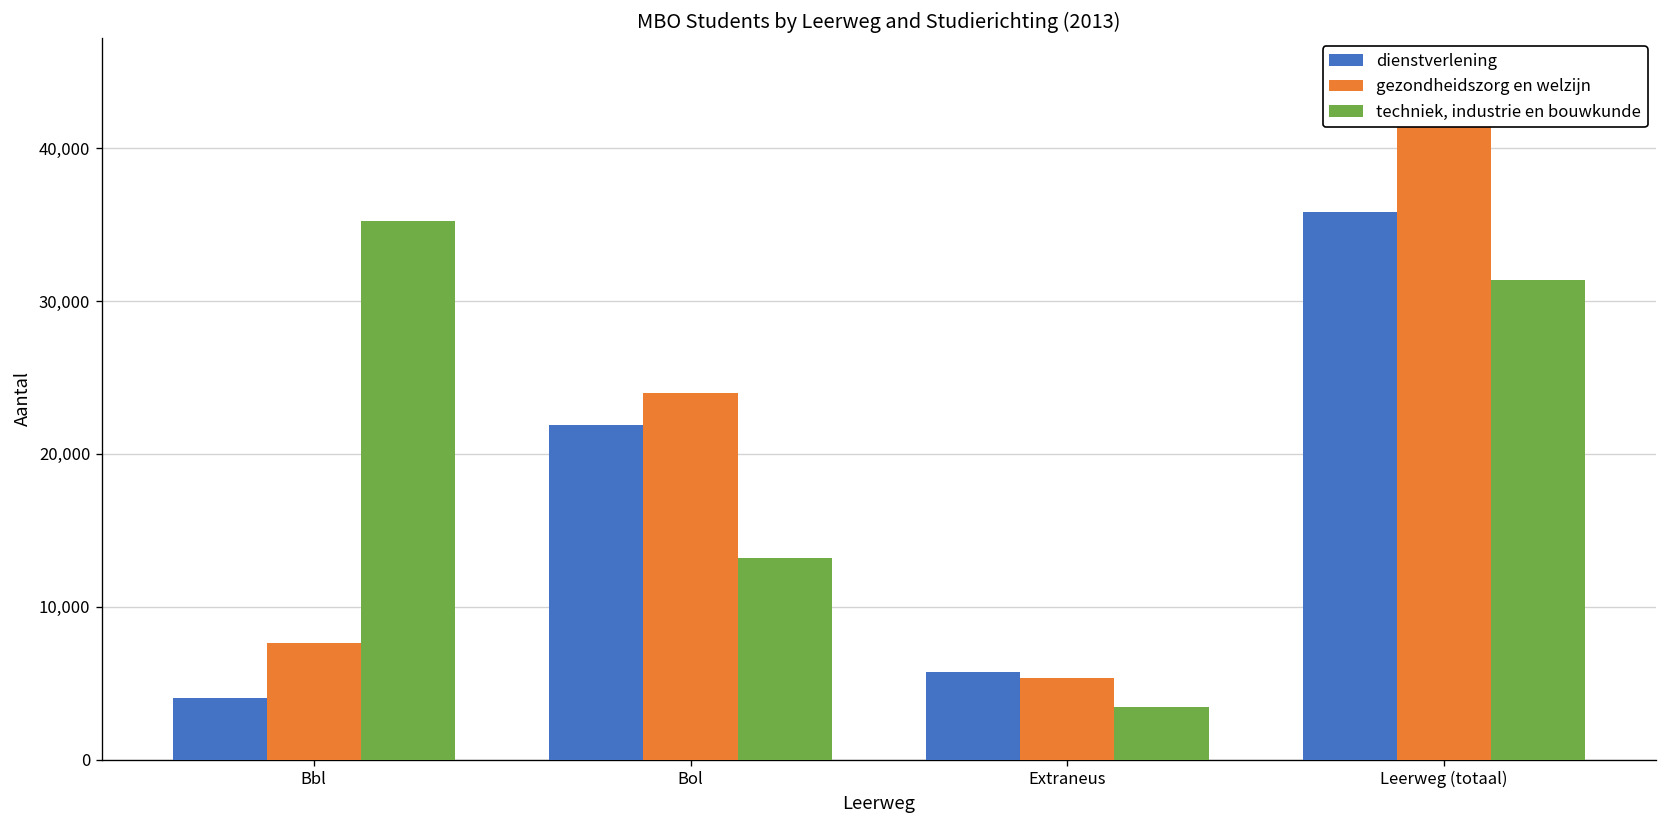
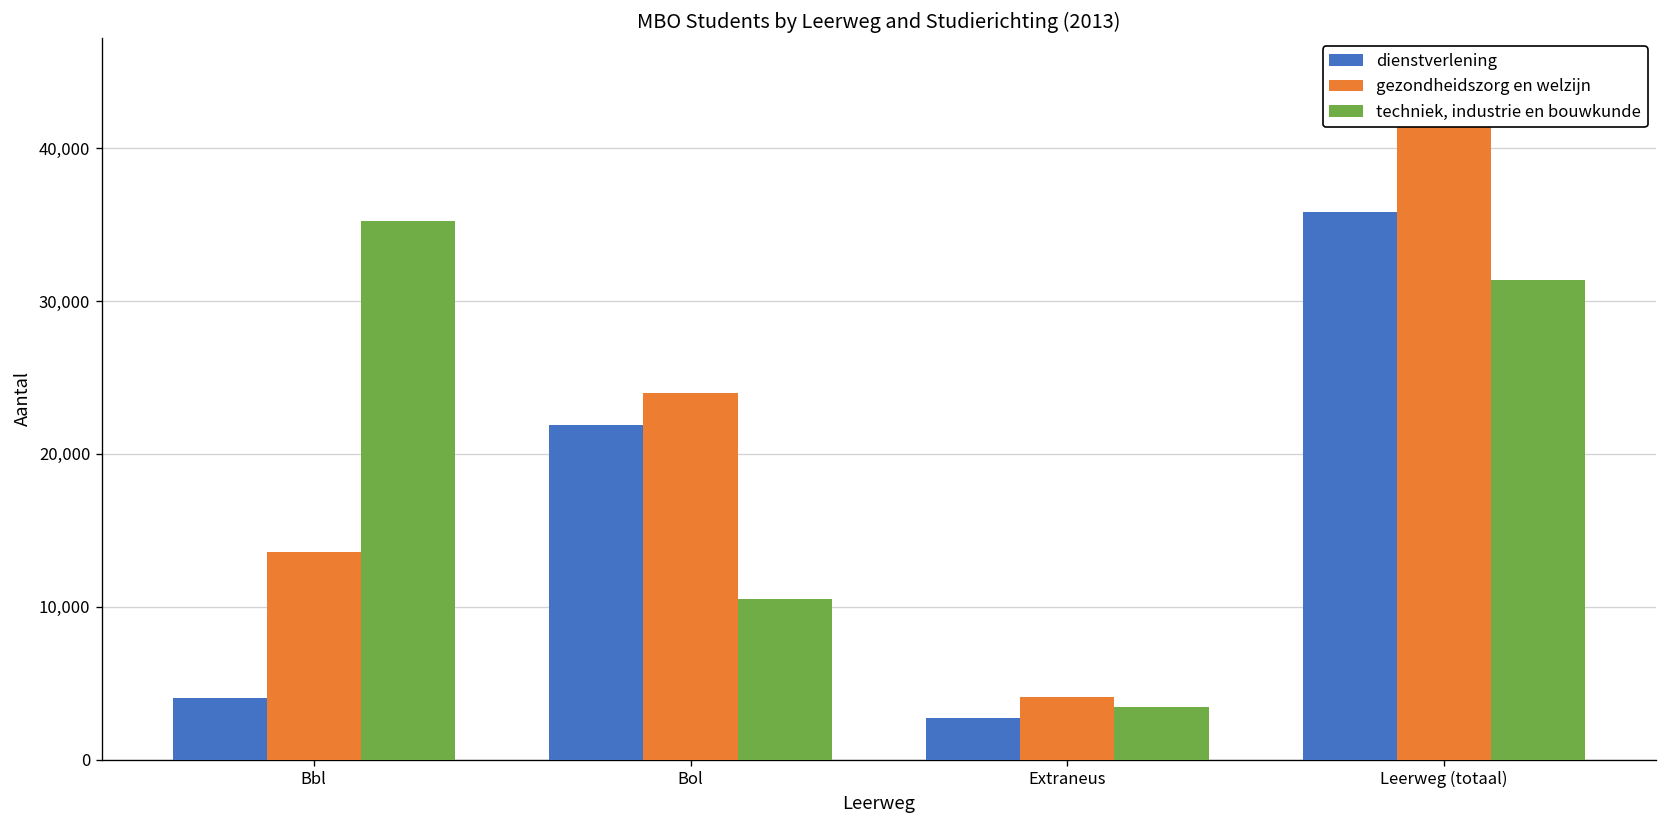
gezondheidszorg en welzijn, Bbl: 7,600 -> 13,600
techniek, industrie en bouwkunde, Bol: 13,200 -> 10,500
dienstverlening, Extraneus: 5,700 -> 2,700
gezondheidszorg en welzijn, Extraneus: 5,400 -> 4,100
